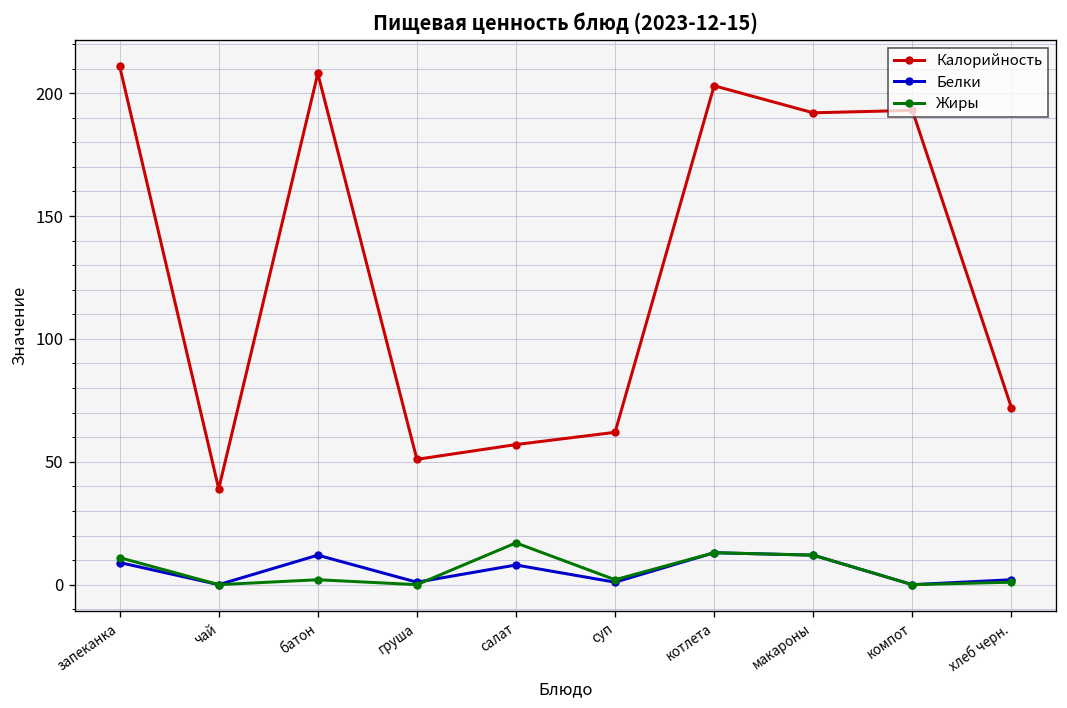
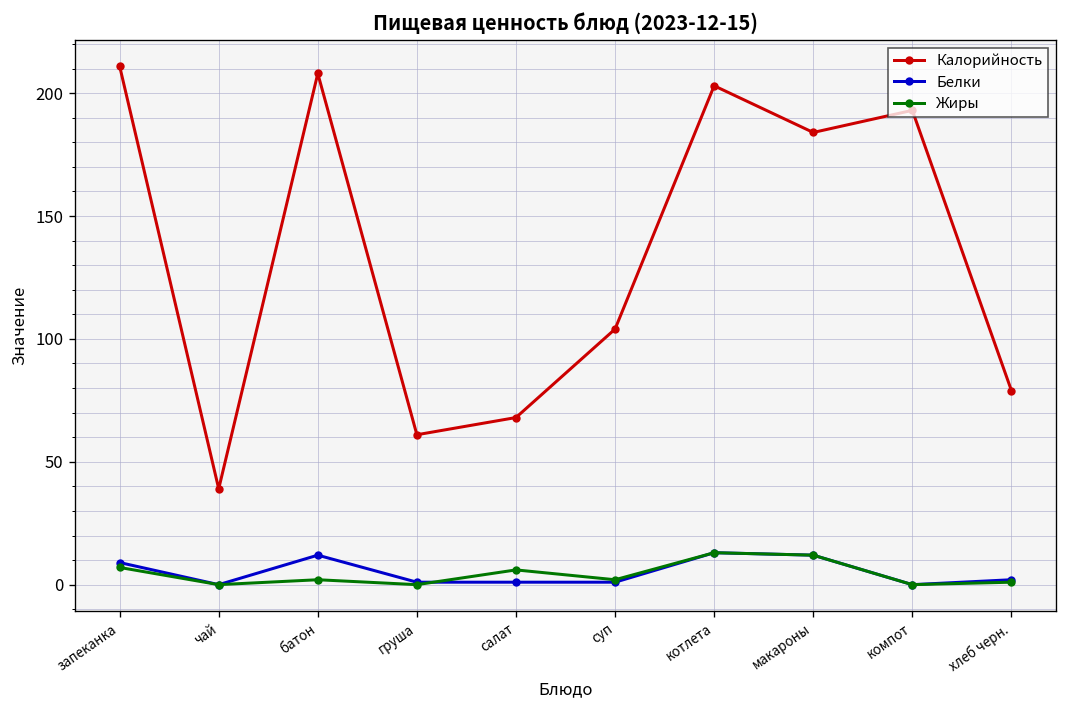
Жиры, запеканка: 11 -> 7
Калорийность, груша: 51 -> 61
Калорийность, салат: 57 -> 68
Белки, салат: 8 -> 1
Жиры, салат: 17 -> 6
Калорийность, суп: 62 -> 104
Калорийность, макароны: 192 -> 184
Калорийность, хлеб черн.: 72 -> 79
